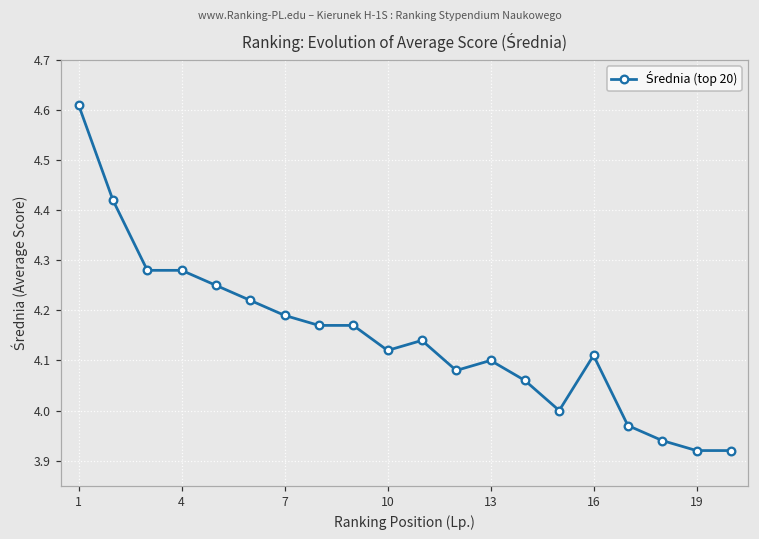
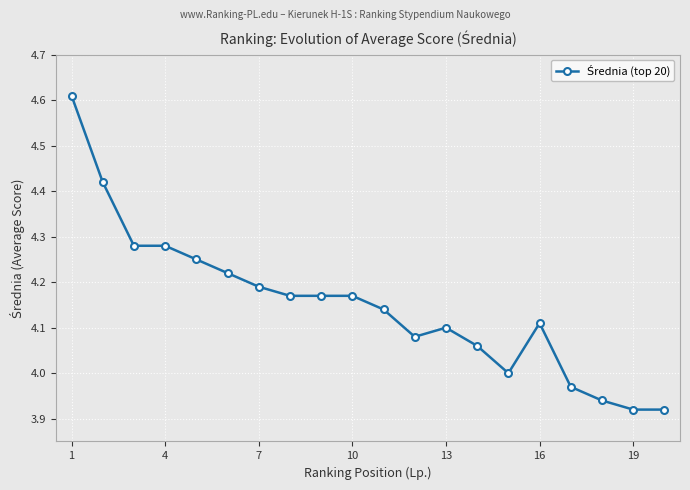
10: 4.12 -> 4.17
